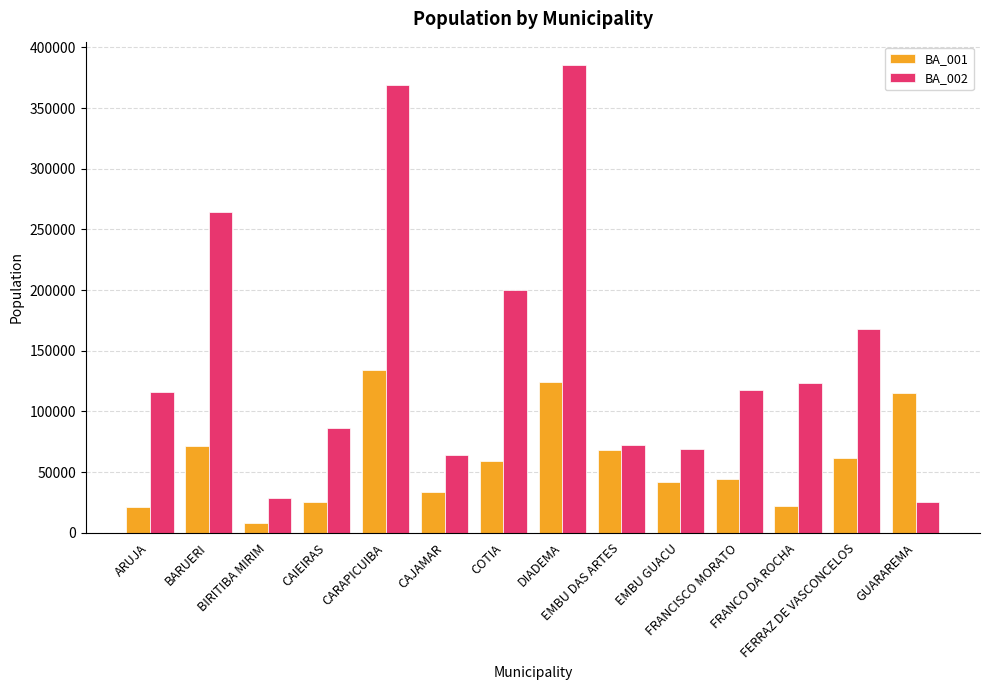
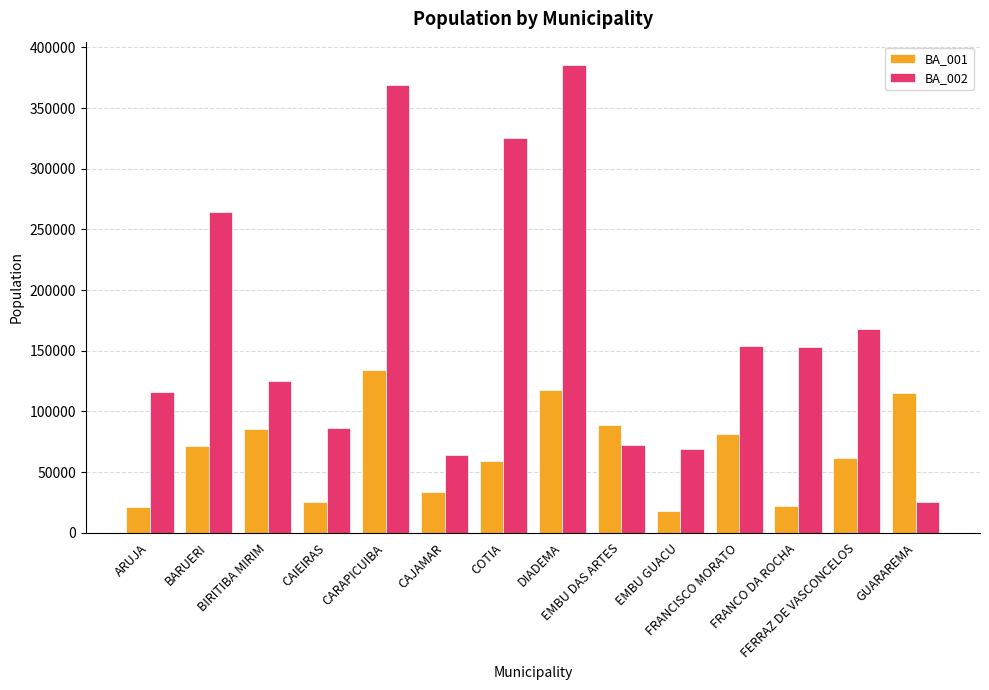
BA_001, BIRITIBA MIRIM: 8000 -> 85000
BA_002, BIRITIBA MIRIM: 29000 -> 125000
BA_002, COTIA: 200000 -> 325000
BA_001, DIADEMA: 124000 -> 117000
BA_001, EMBU DAS ARTES: 68000 -> 89000
BA_001, EMBU GUACU: 42000 -> 18000
BA_001, FRANCISCO MORATO: 44000 -> 81000
BA_002, FRANCISCO MORATO: 117000 -> 154000
BA_002, FRANCO DA ROCHA: 123000 -> 153000
